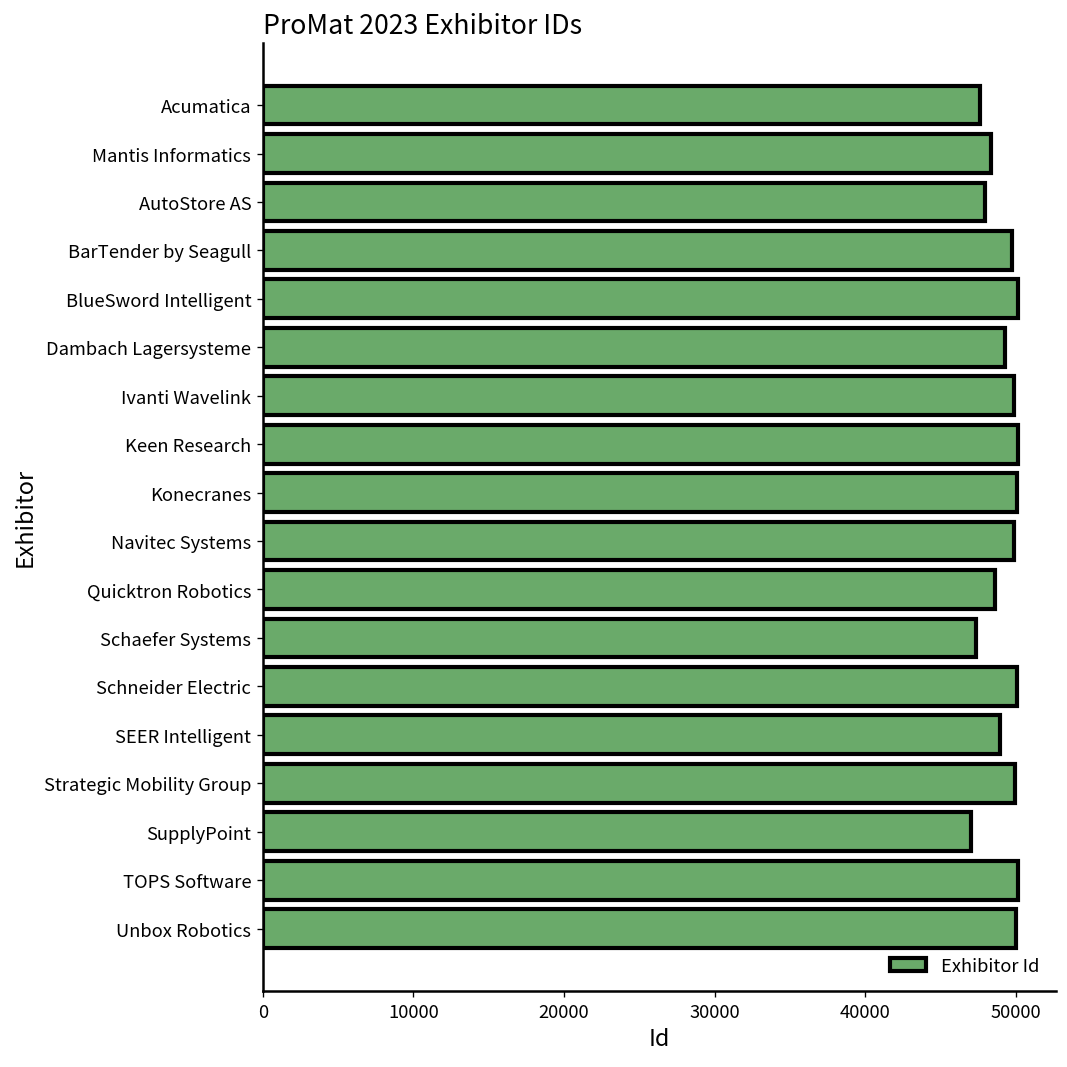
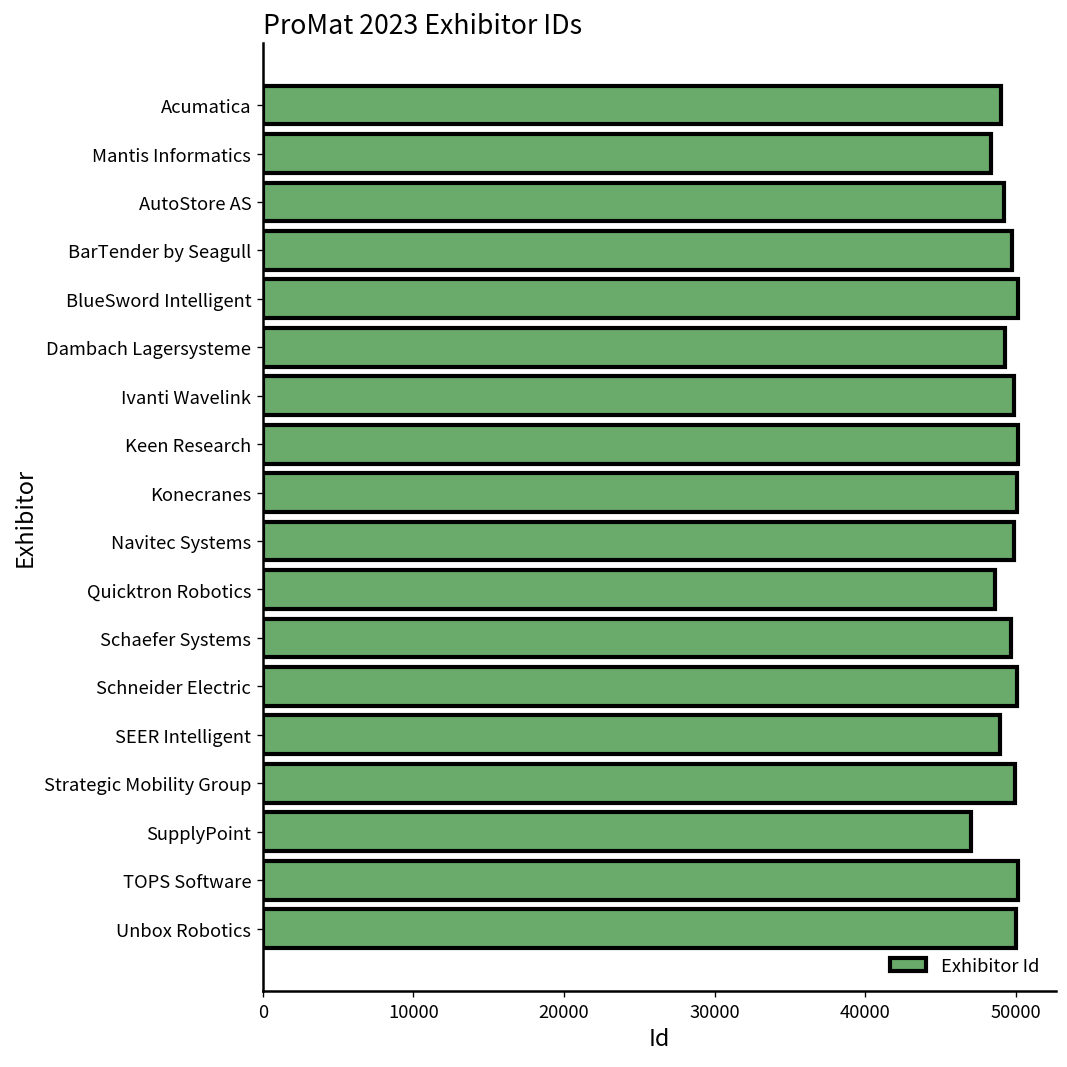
Acumatica: 47600 -> 49000
AutoStore AS: 48000 -> 49200
Schaefer Systems: 47300 -> 49700
